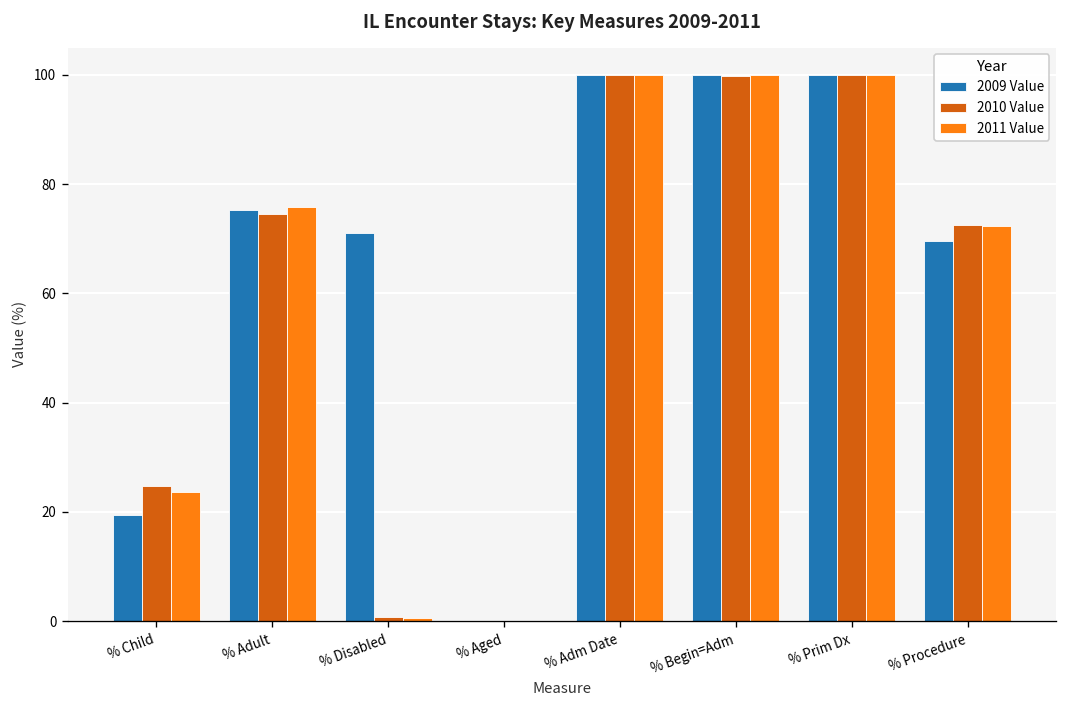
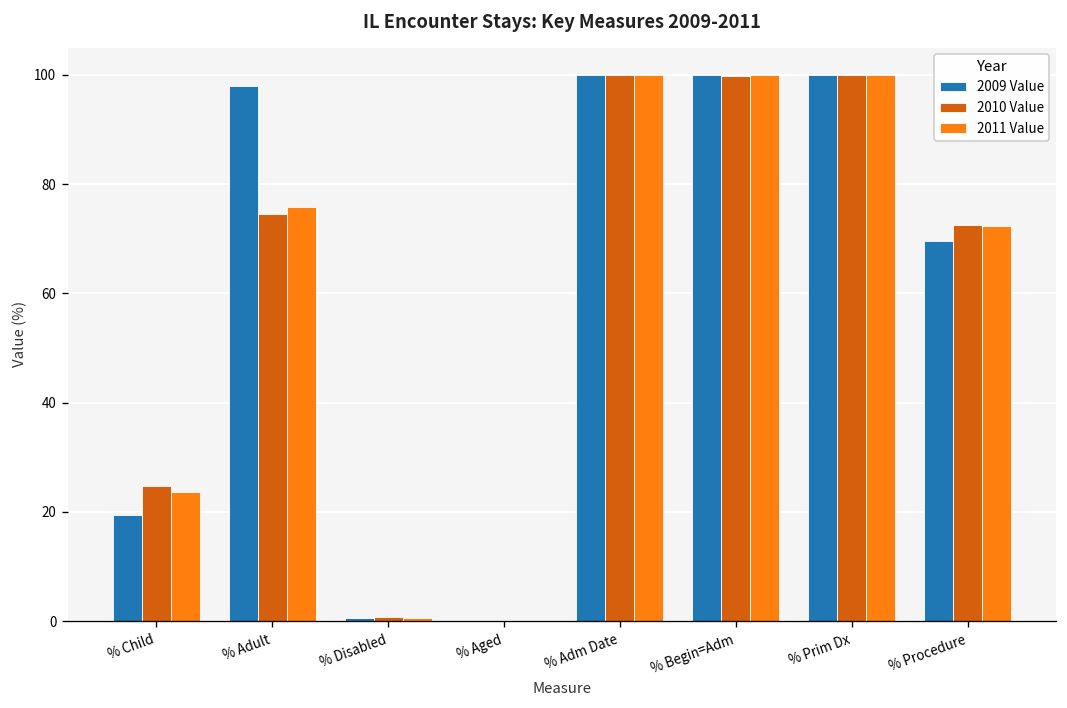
2009 Value, % Adult: 75 -> 98
2009 Value, % Disabled: 71 -> 1
